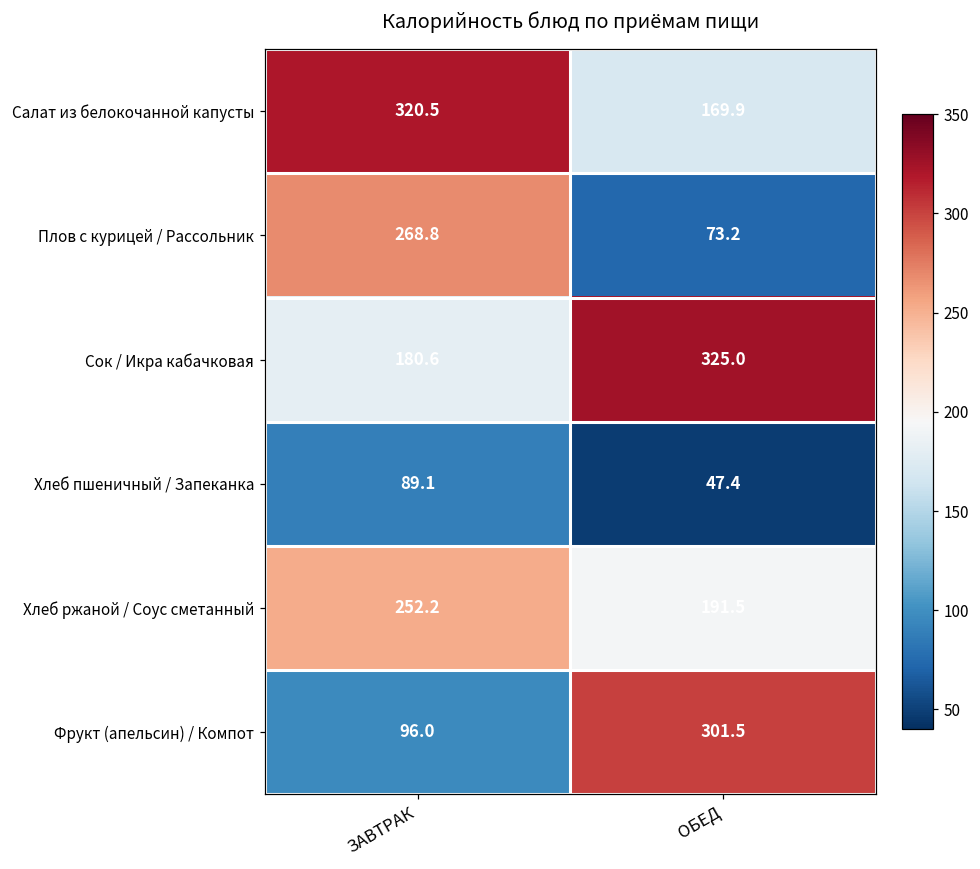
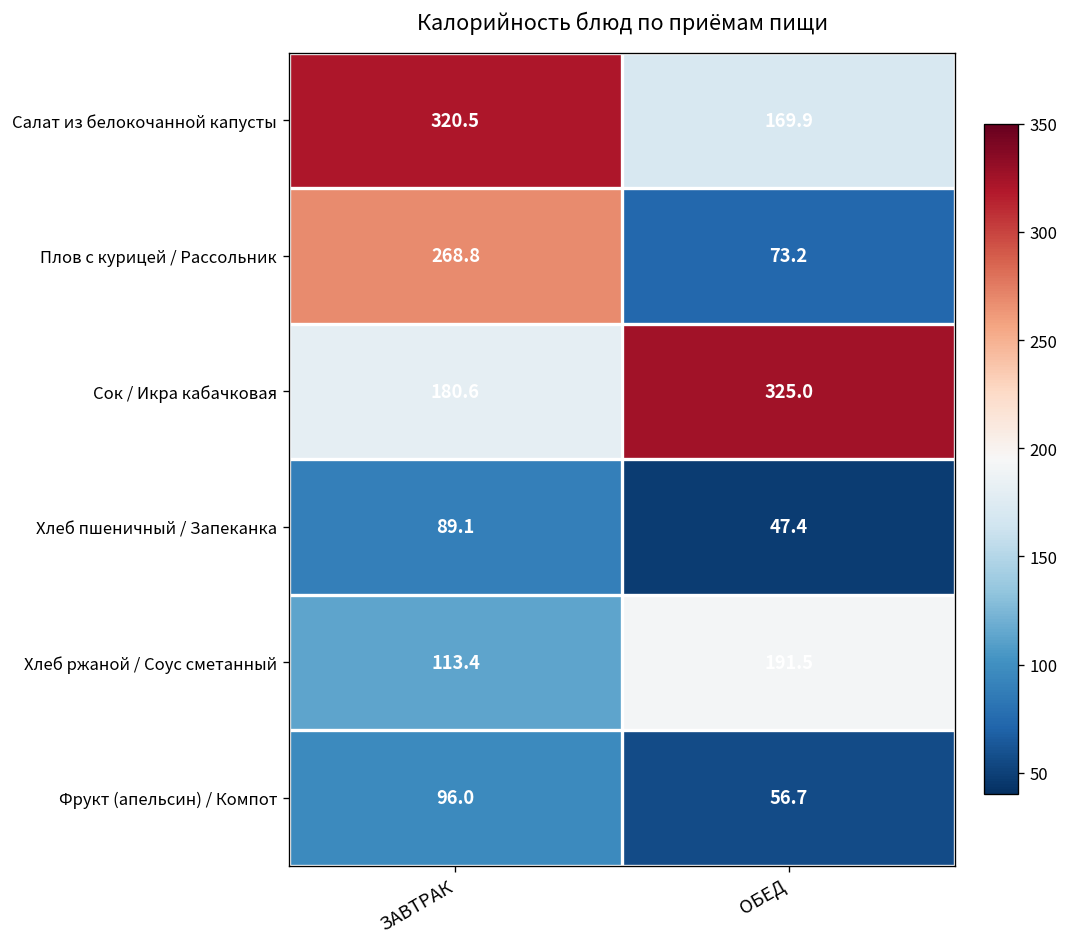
Хлеб ржаной / Соус сметанный, ЗАВТРАК: 252.2 -> 113.4
Фрукт (апельсин) / Компот, ОБЕД: 301.5 -> 56.7
